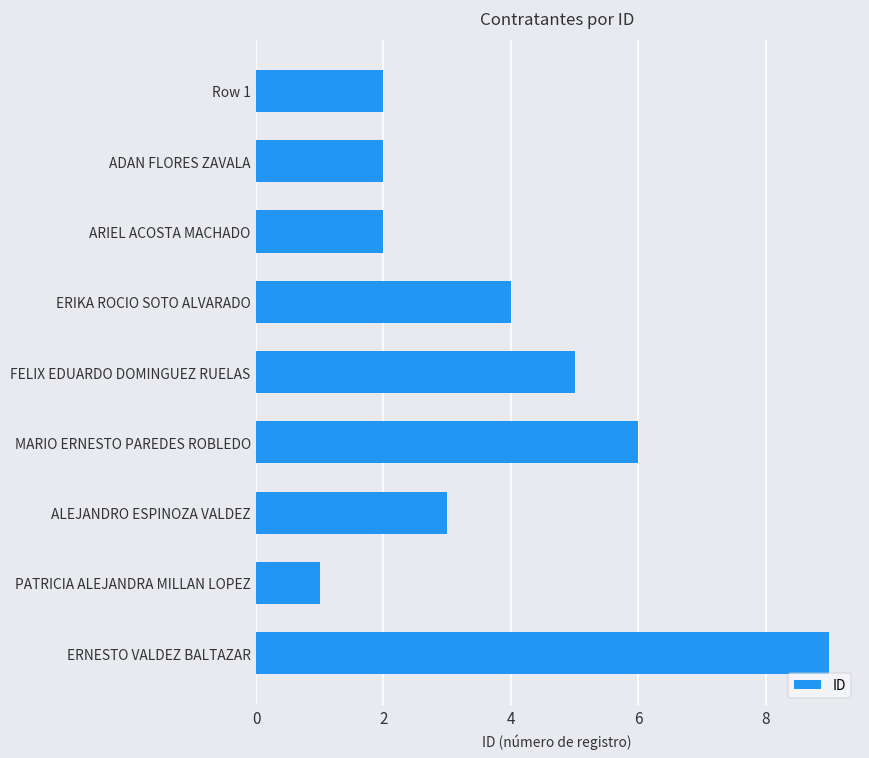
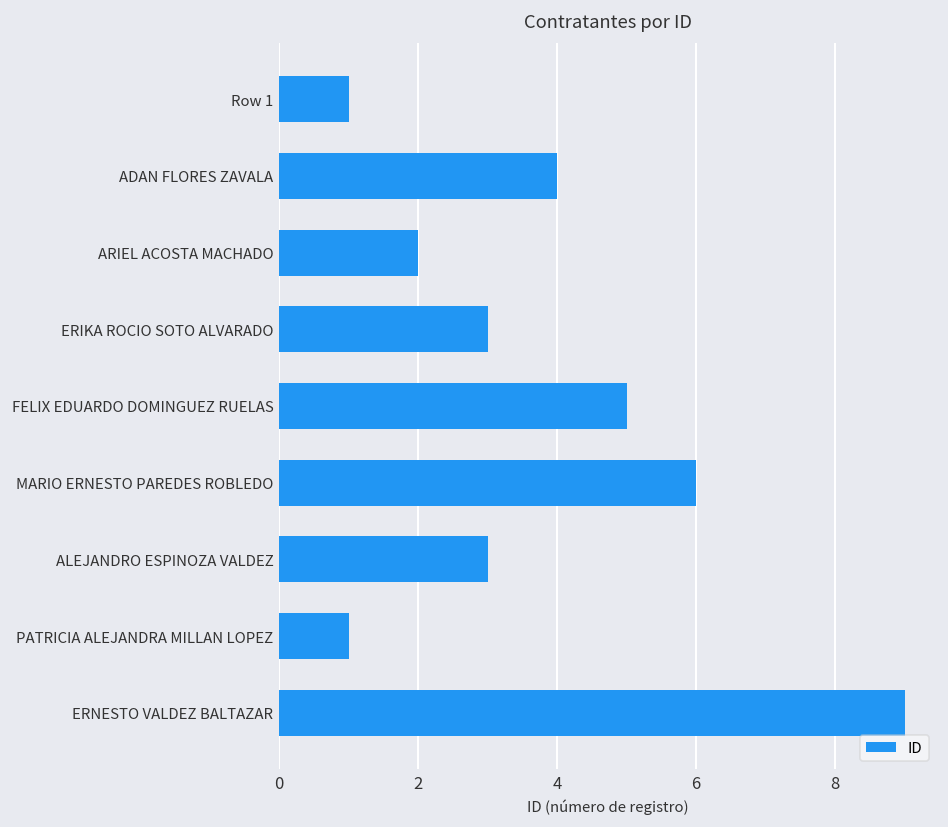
Row 1: 2 -> 1
ADAN FLORES ZAVALA: 2 -> 4
ERIKA ROCIO SOTO ALVARADO: 4 -> 3
